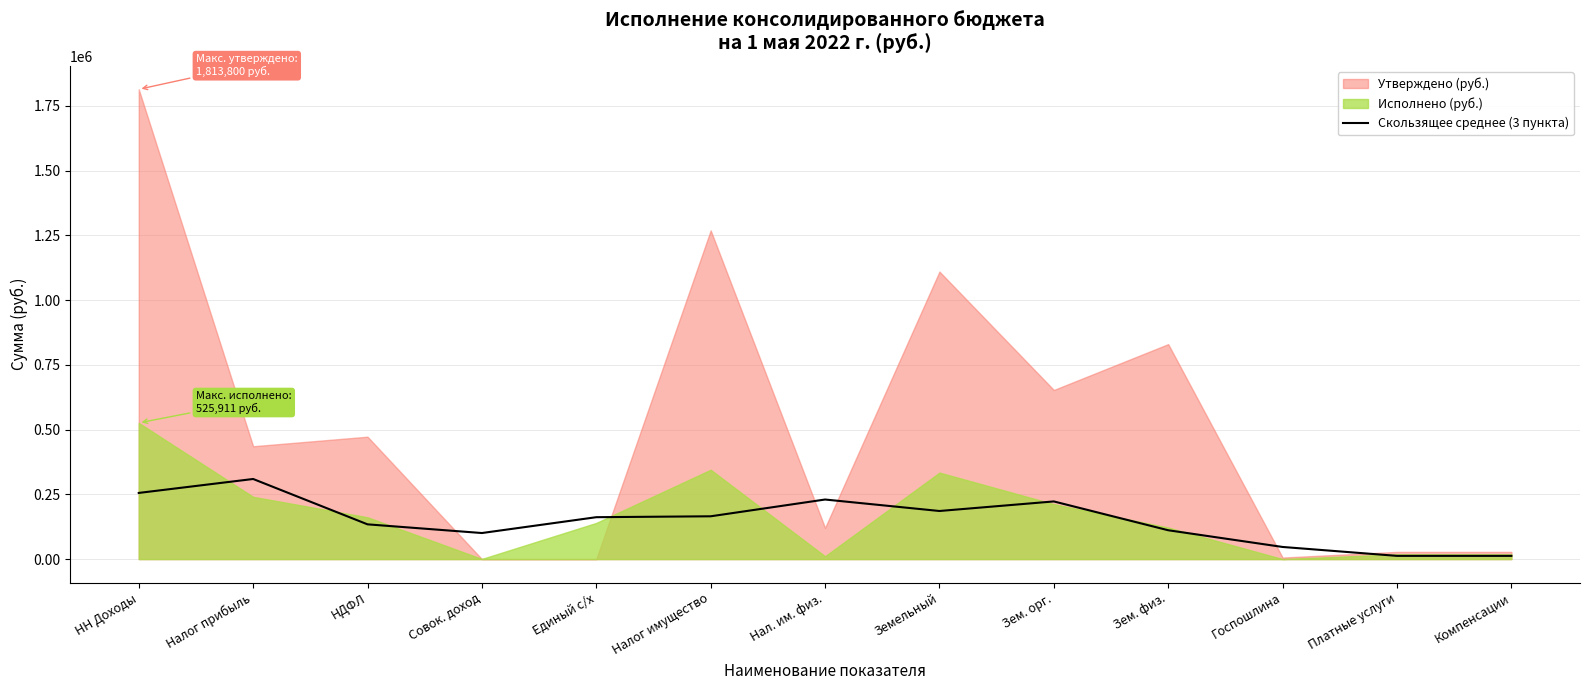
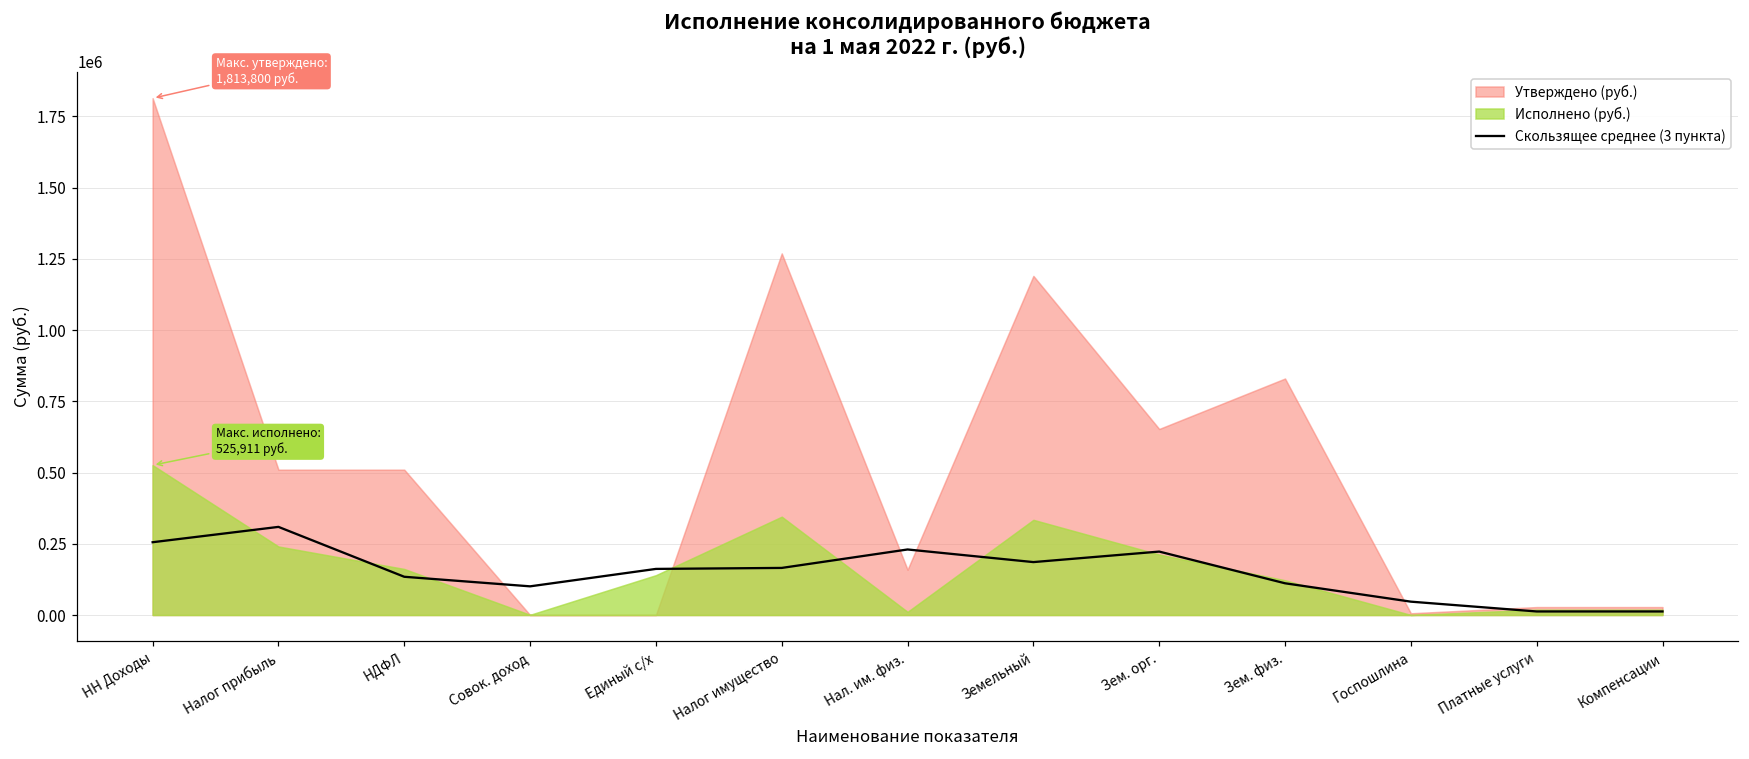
Утверждено (руб.), Налог прибыль: 440000 -> 510000
Утверждено (руб.), НДФЛ: 470000 -> 510000
Утверждено (руб.), Нал. им. физ.: 120000 -> 160000
Утверждено (руб.), Земельный: 1110000 -> 1190000
